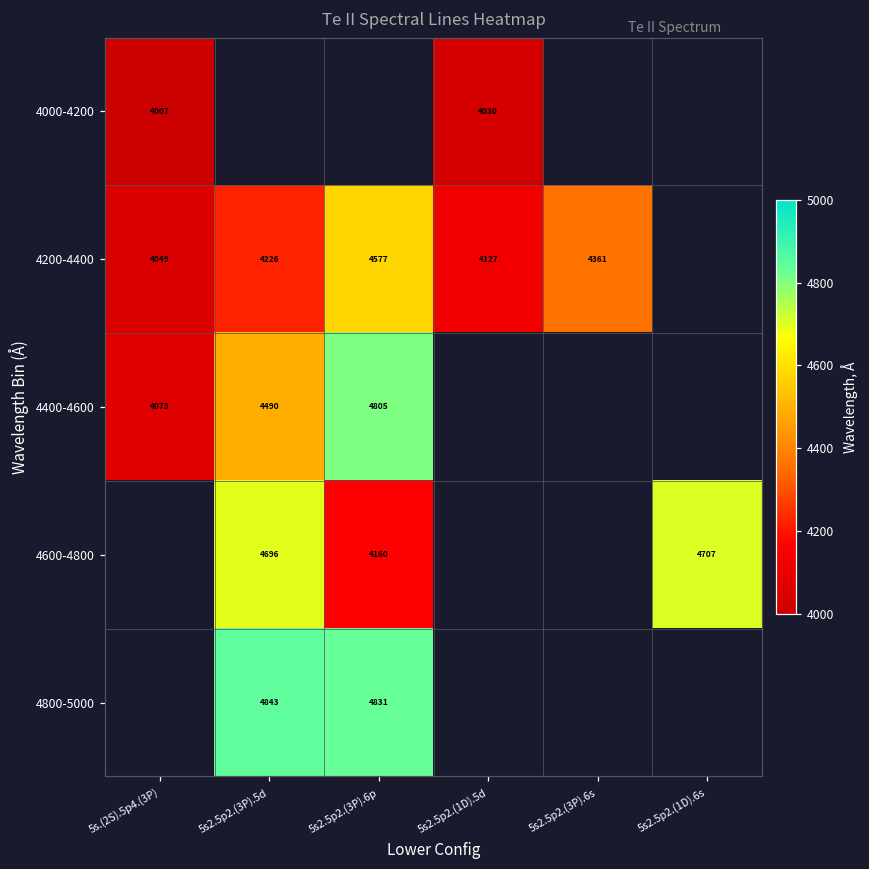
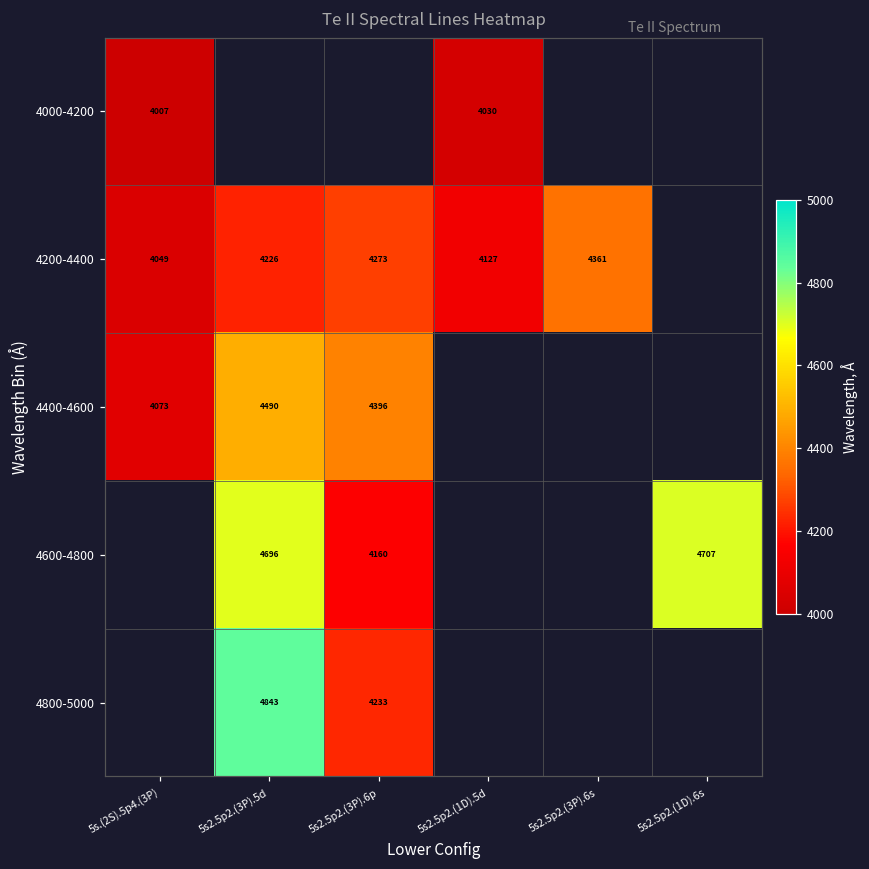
4200-4400, 5s2.5p2.(3P).6p: 4577 -> 4273
4400-4600, 5s2.5p2.(3P).6p: 4805 -> 4396
4800-5000, 5s2.5p2.(3P).6p: 4831 -> 4233
